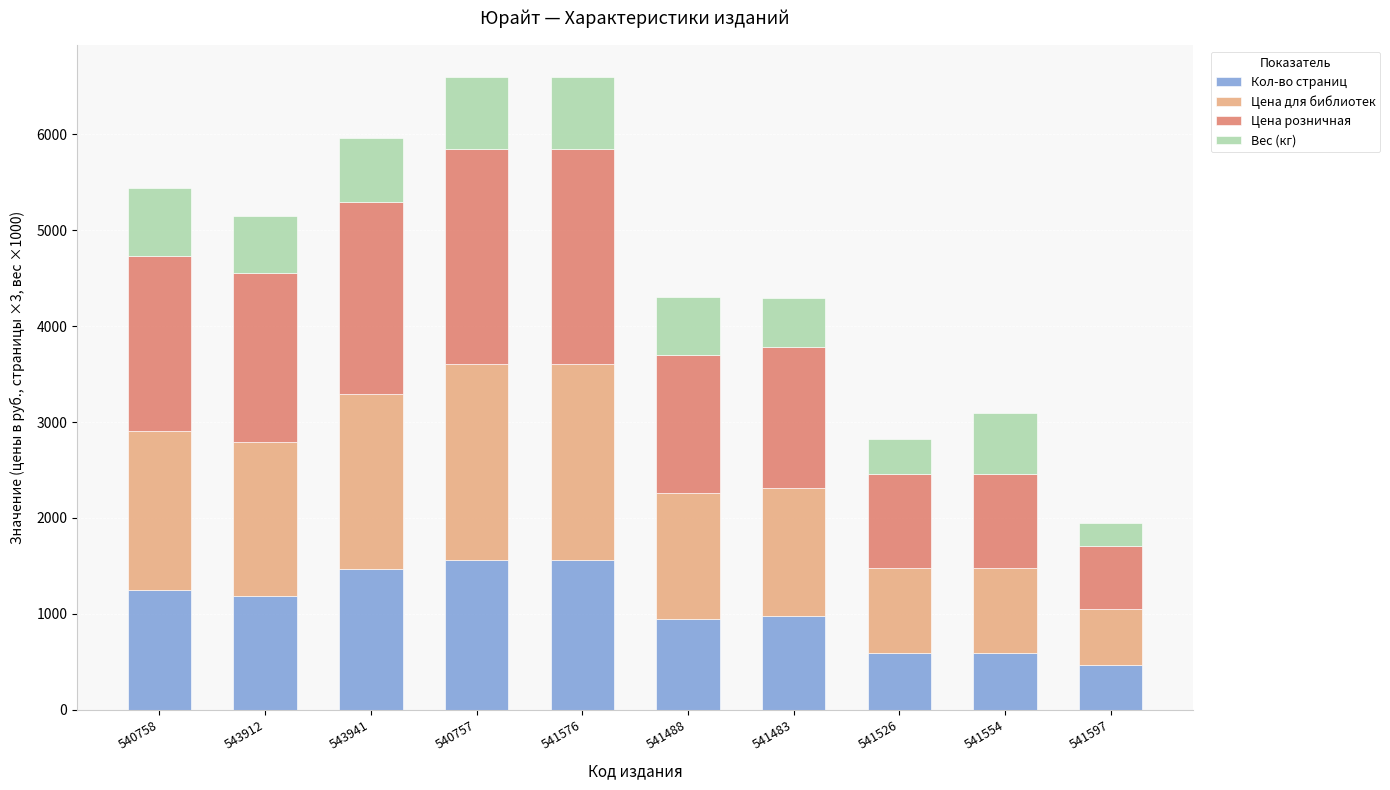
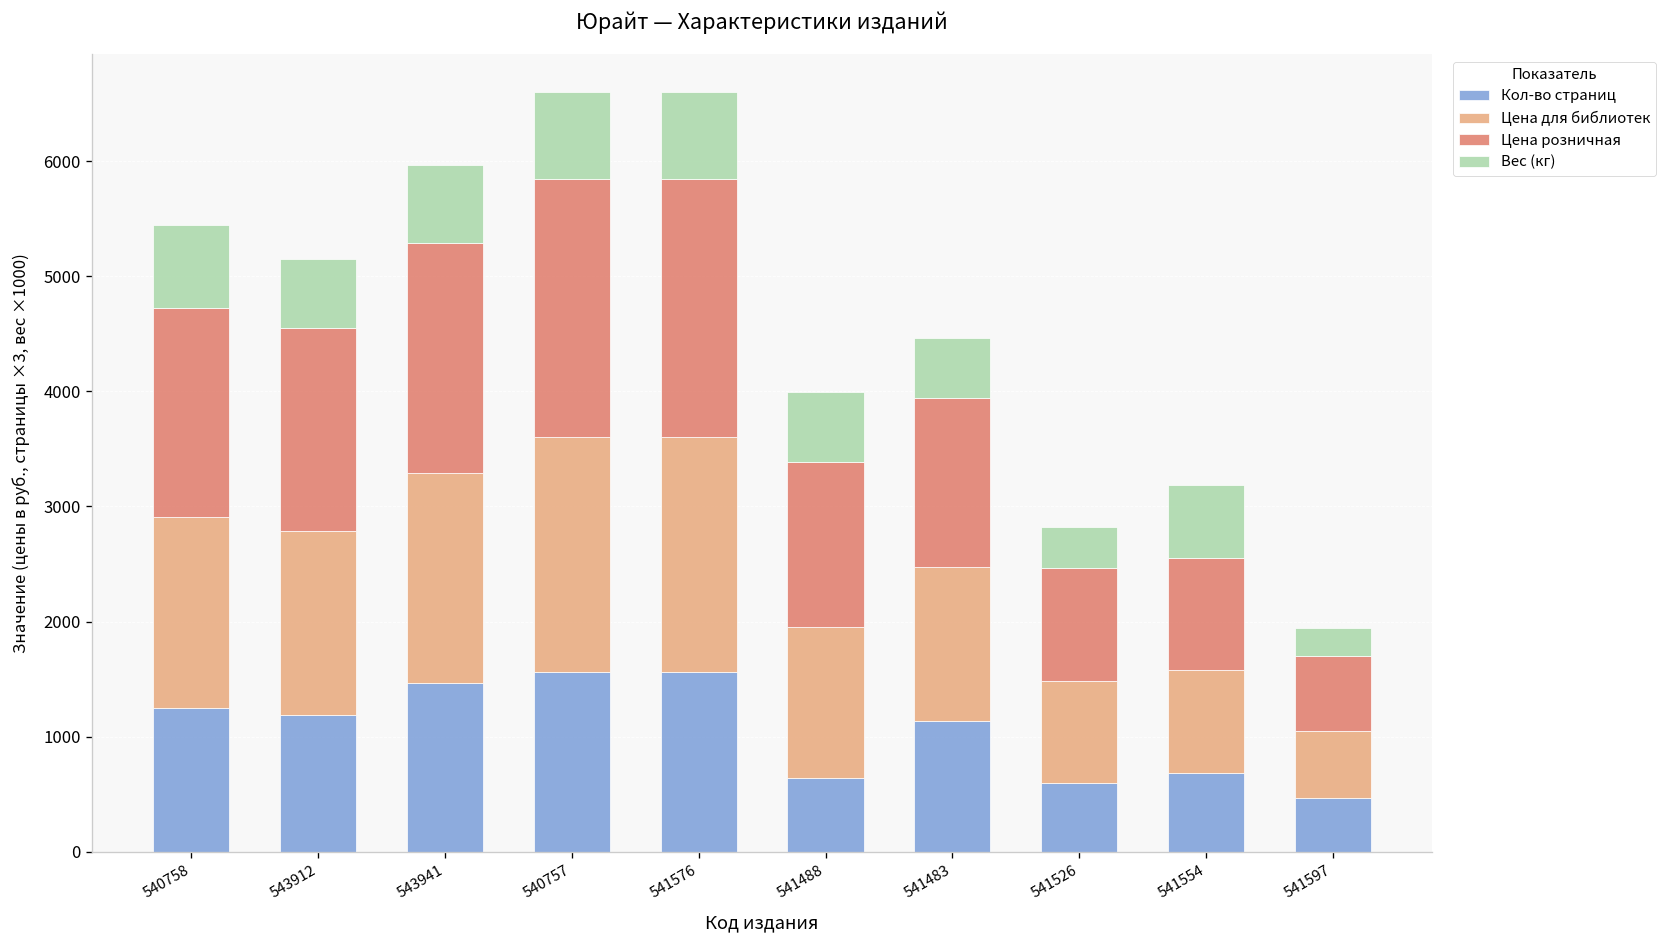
Кол-во страниц, 541488: 1000 -> 600
Кол-во страниц, 541483: 1000 -> 1100
Кол-во страниц, 541554: 600 -> 700
